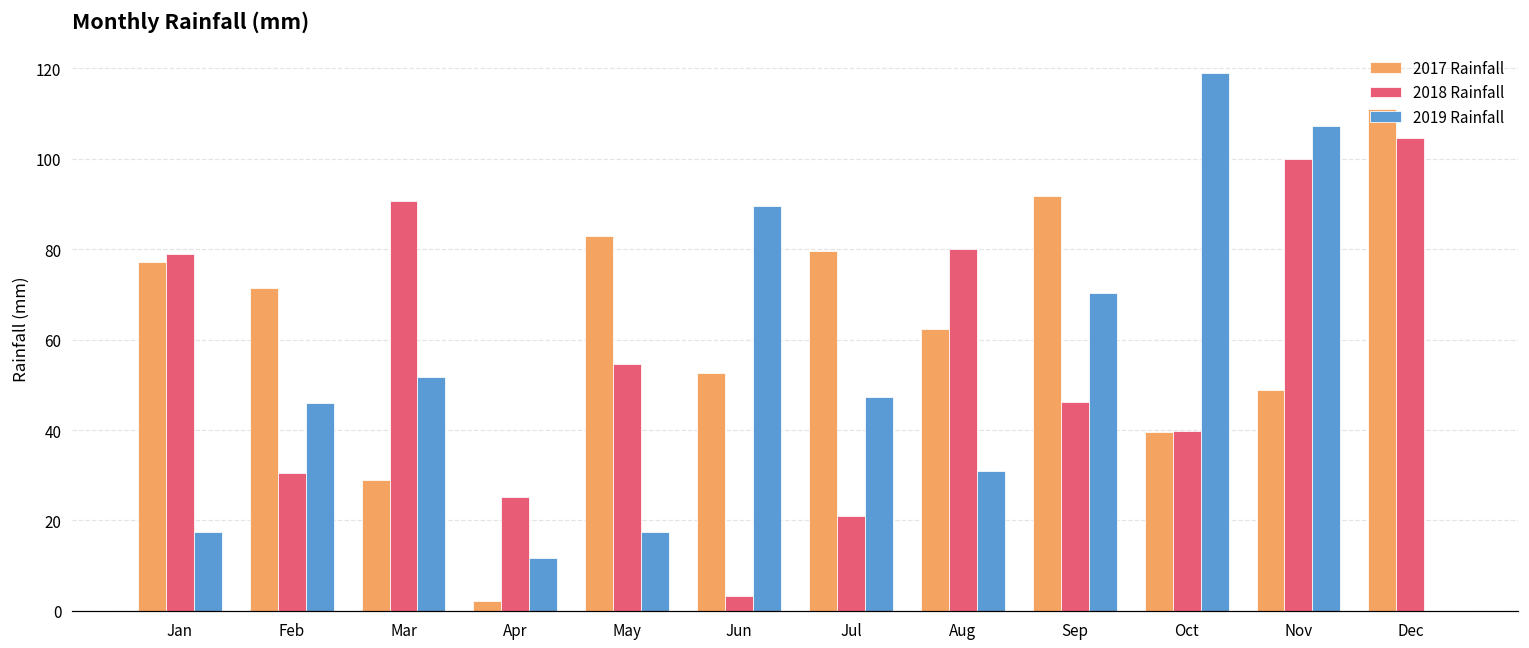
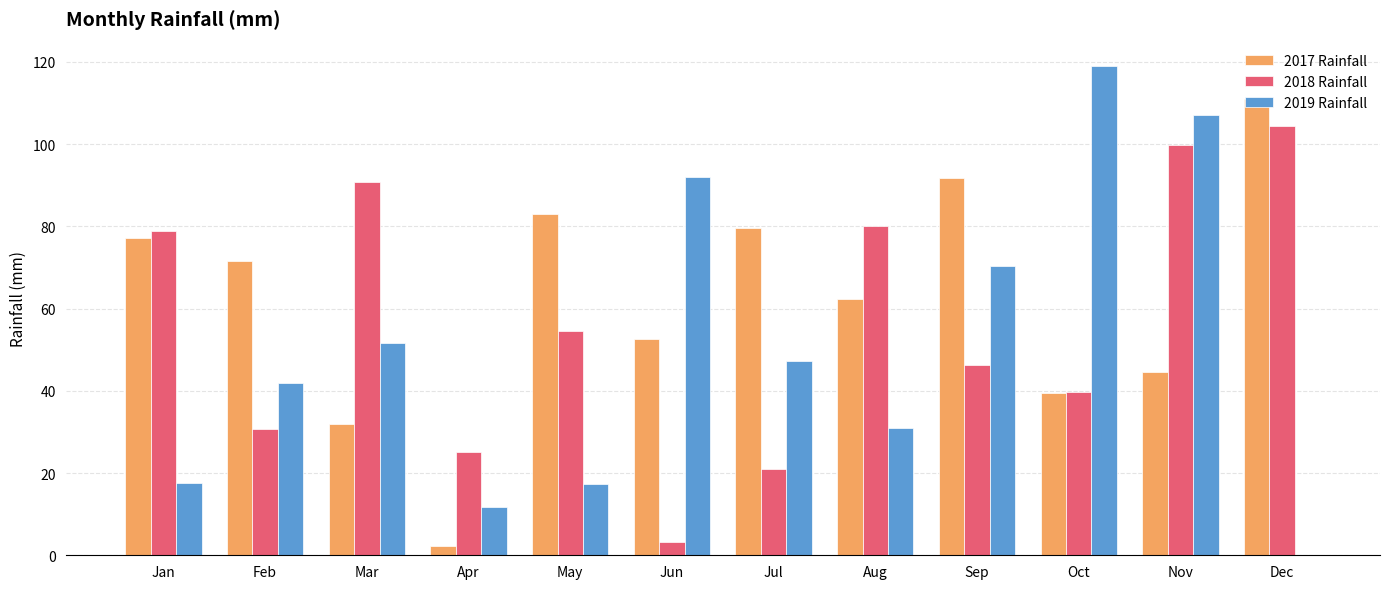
2019 Rainfall, Feb: 46 -> 42
2017 Rainfall, Mar: 29 -> 32
2019 Rainfall, Jun: 90 -> 92
2017 Rainfall, Nov: 49 -> 45
